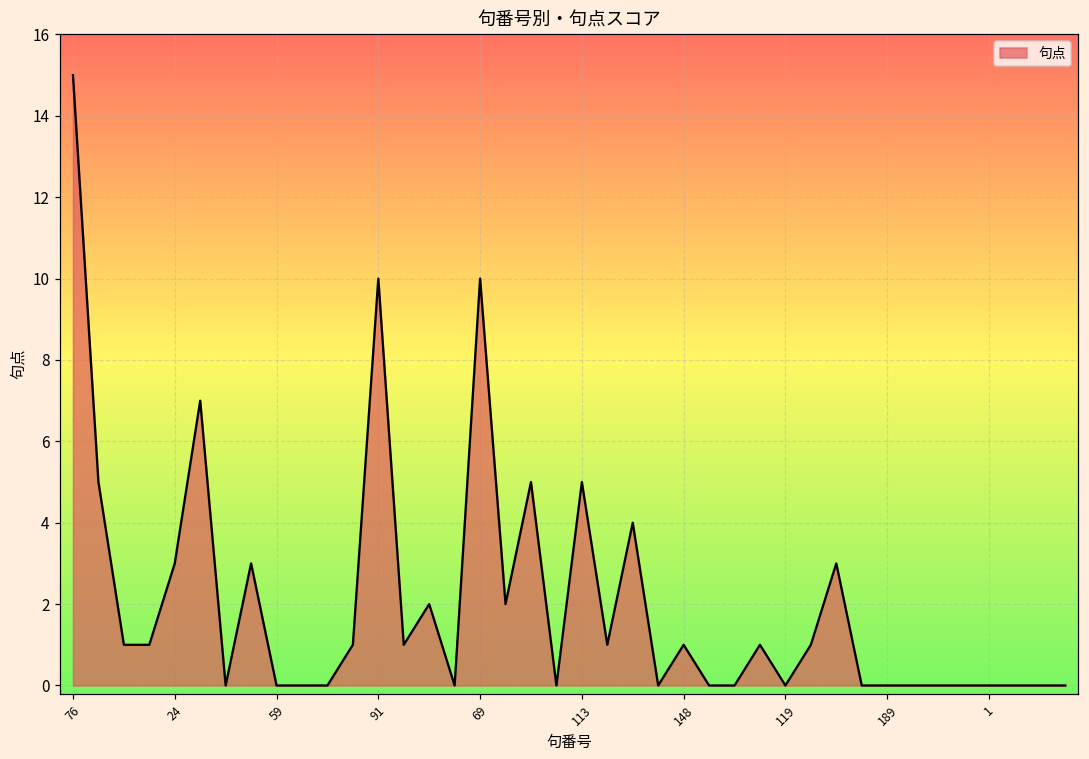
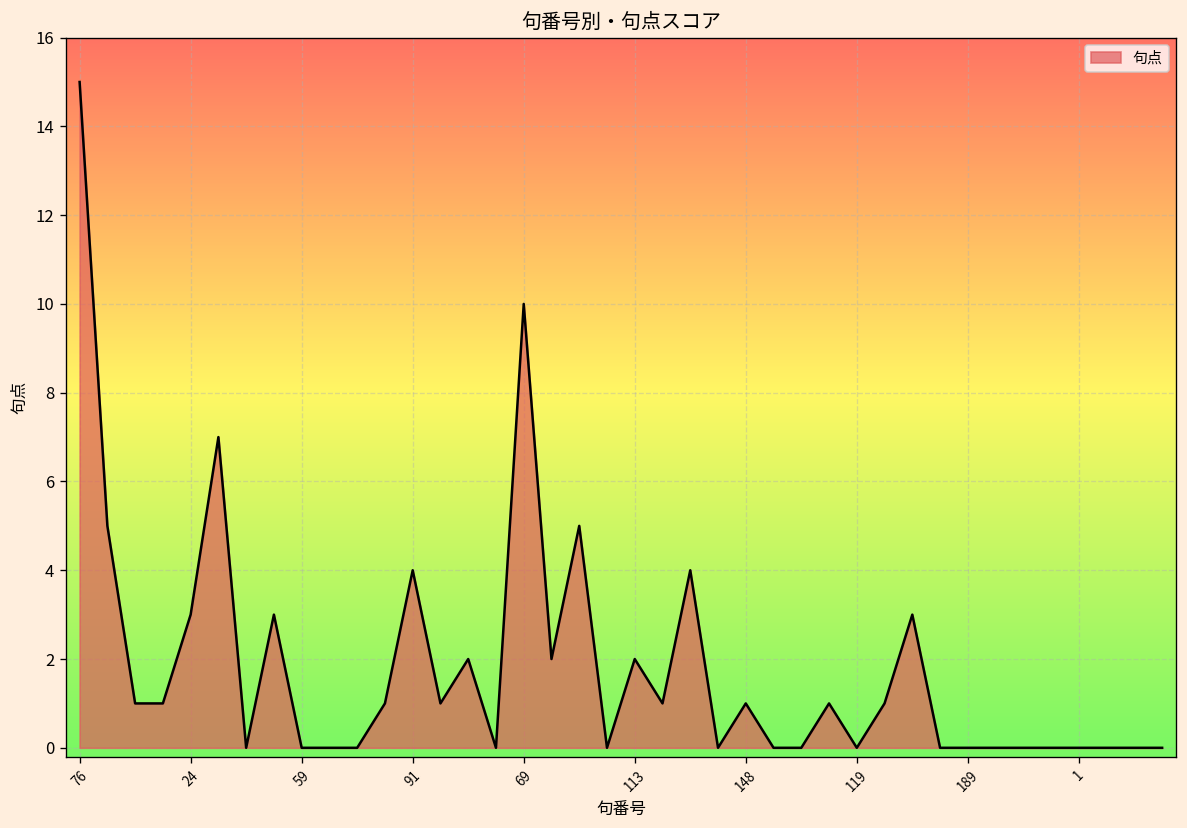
91: 10 -> 4
113: 5 -> 2
